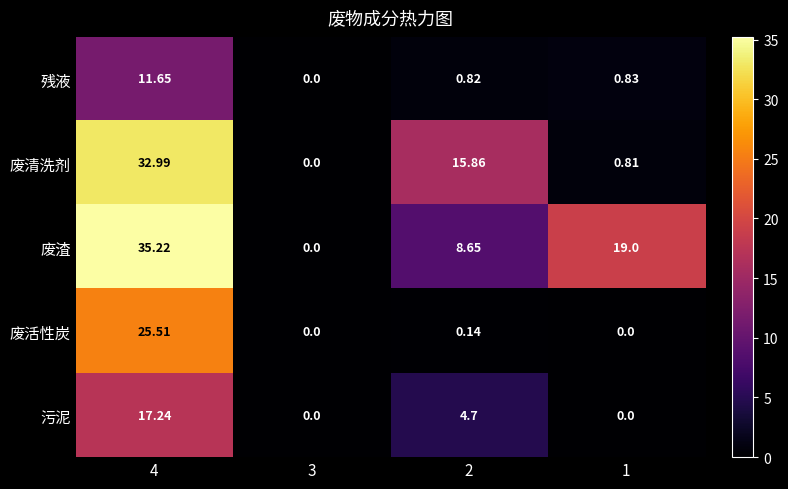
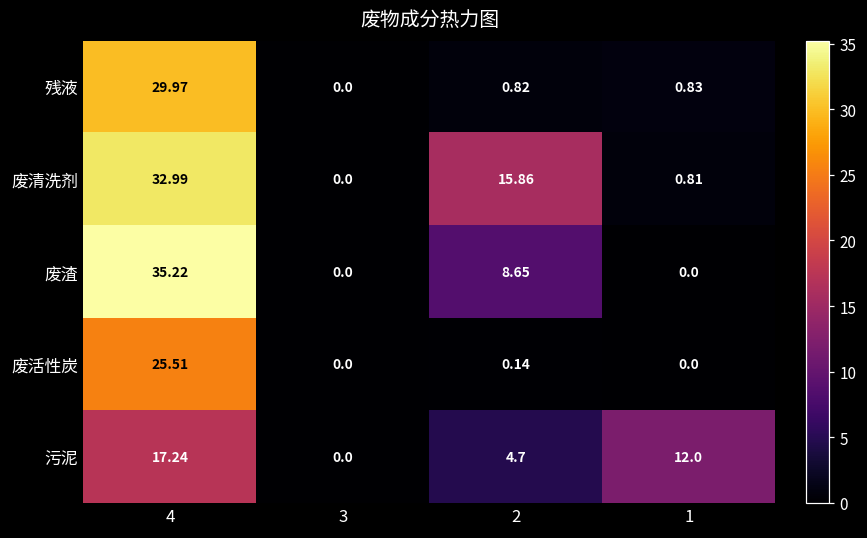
残液, 4: 11.65 -> 29.97
废渣, 1: 19.0 -> 0.0
污泥, 1: 0.0 -> 12.0
